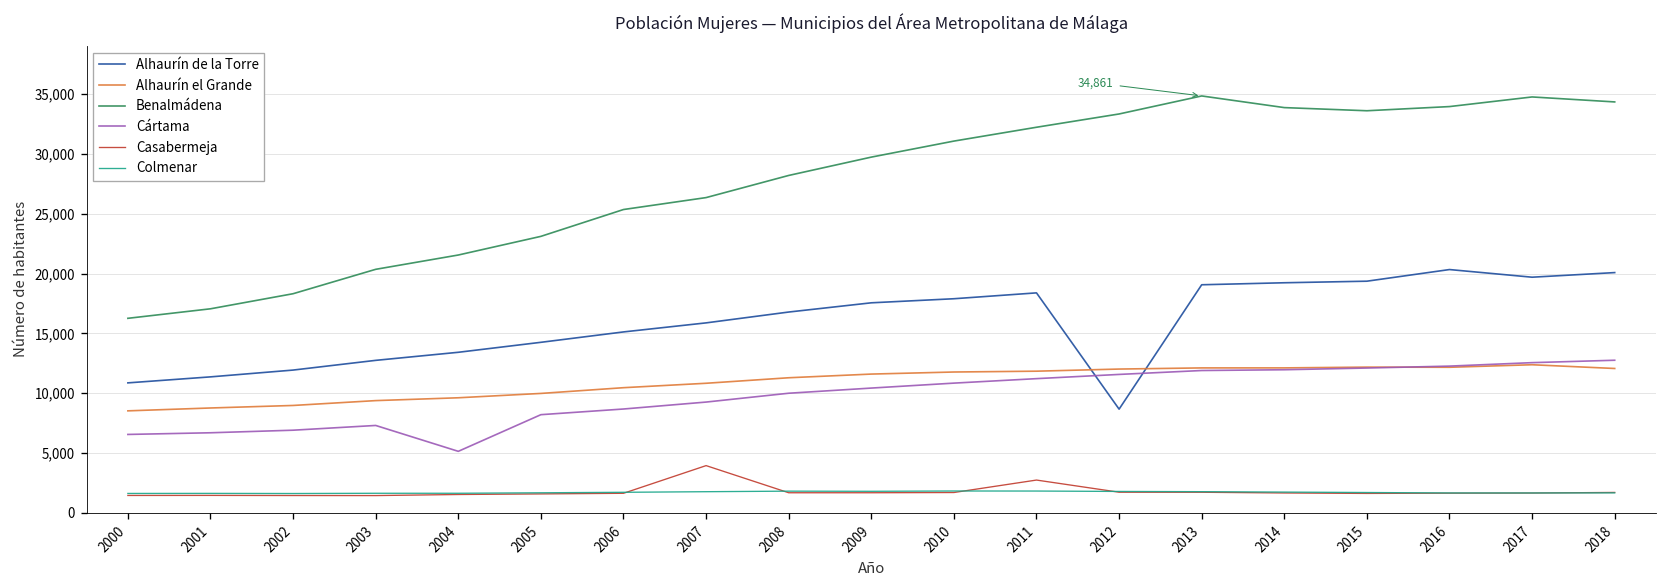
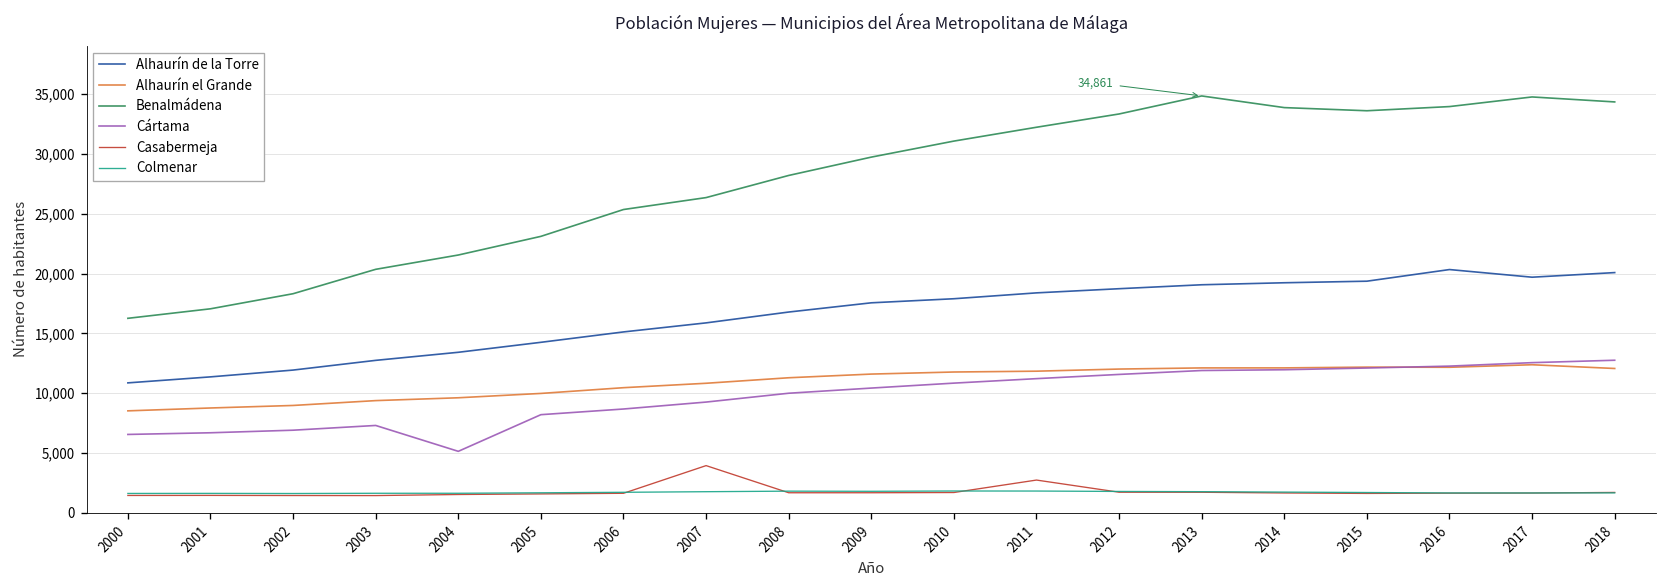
Alhaurín de la Torre, 2012: 9,000 -> 19,000
